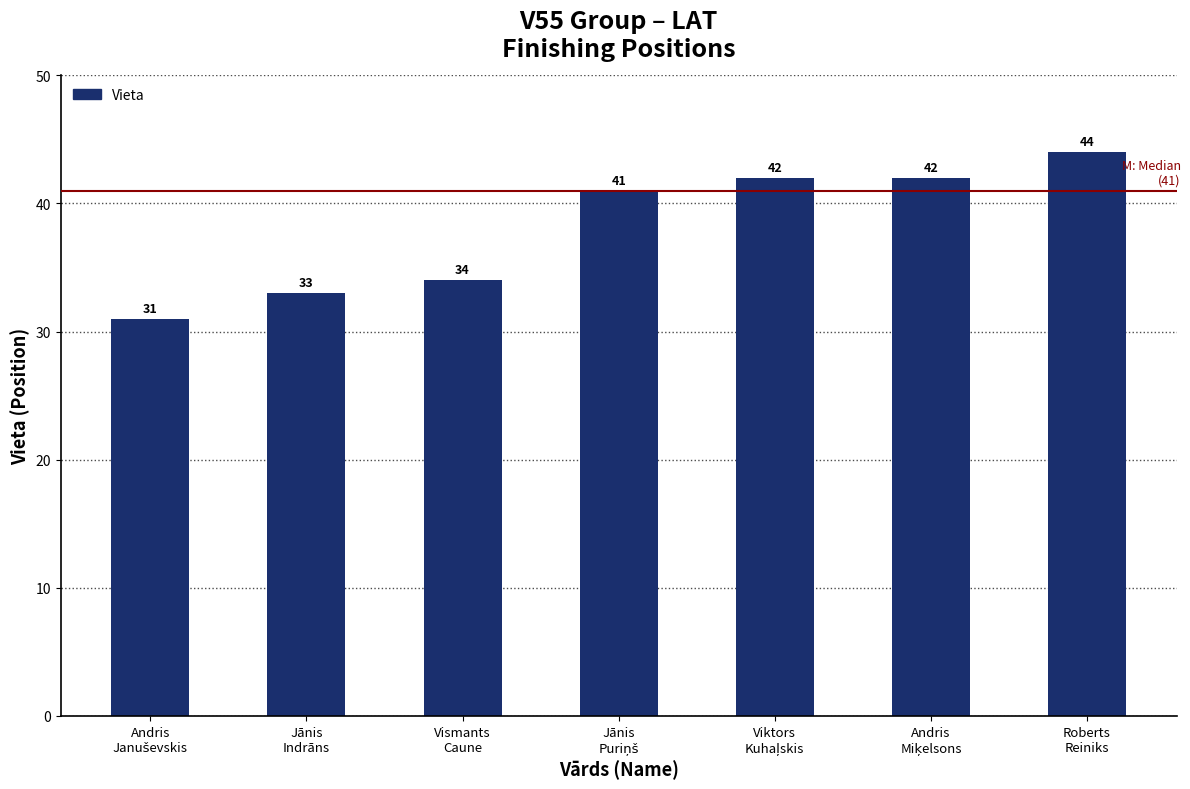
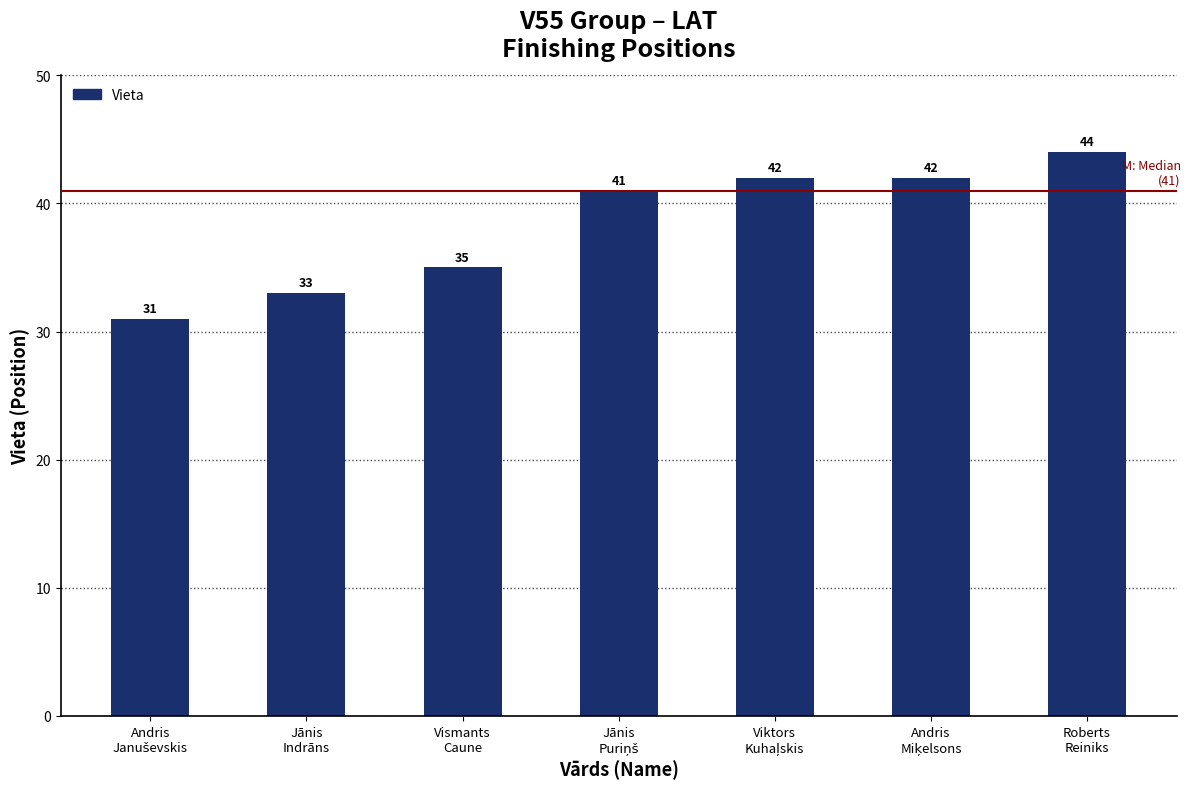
Vismants Caune: 34 -> 35
